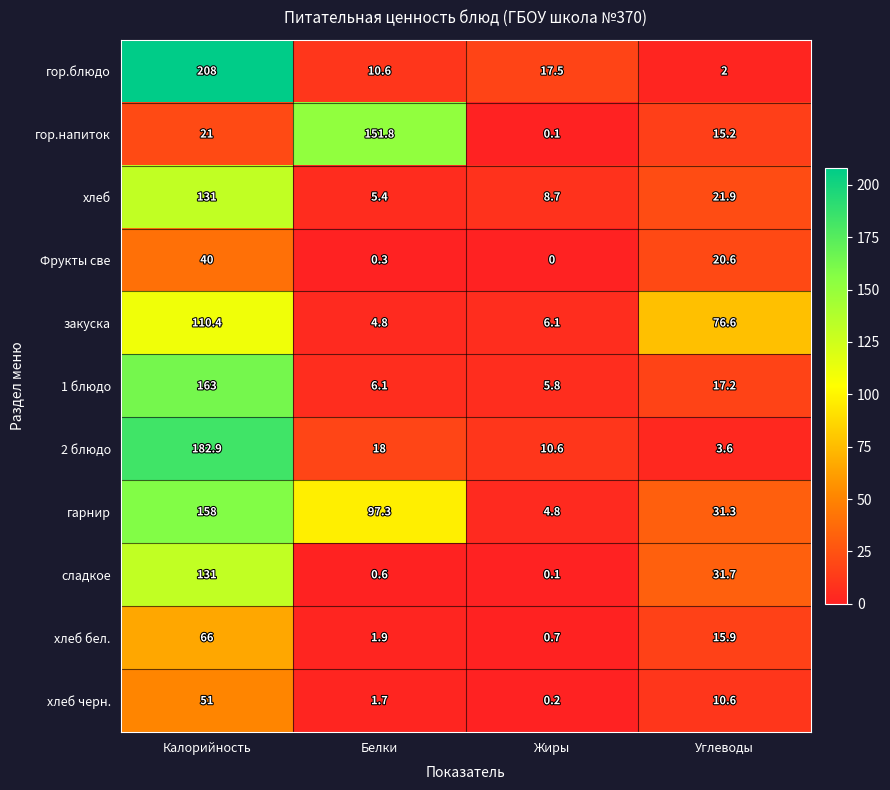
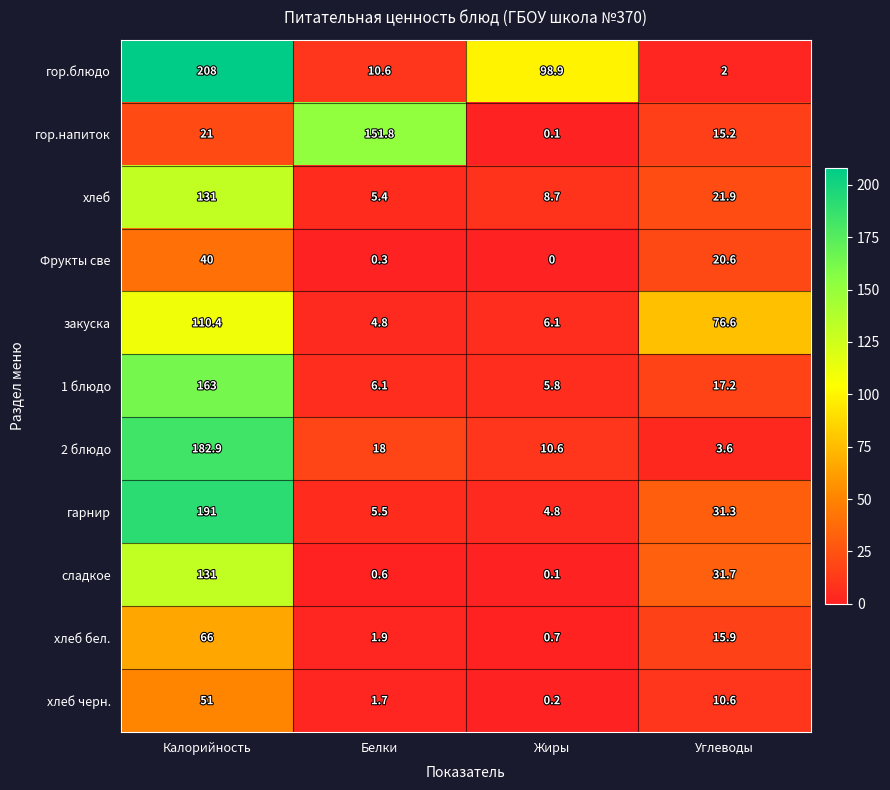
гор.блюдо, Жиры: 17.5 -> 98.9
гарнир, Калорийность: 158 -> 191
гарнир, Белки: 97.3 -> 5.5
